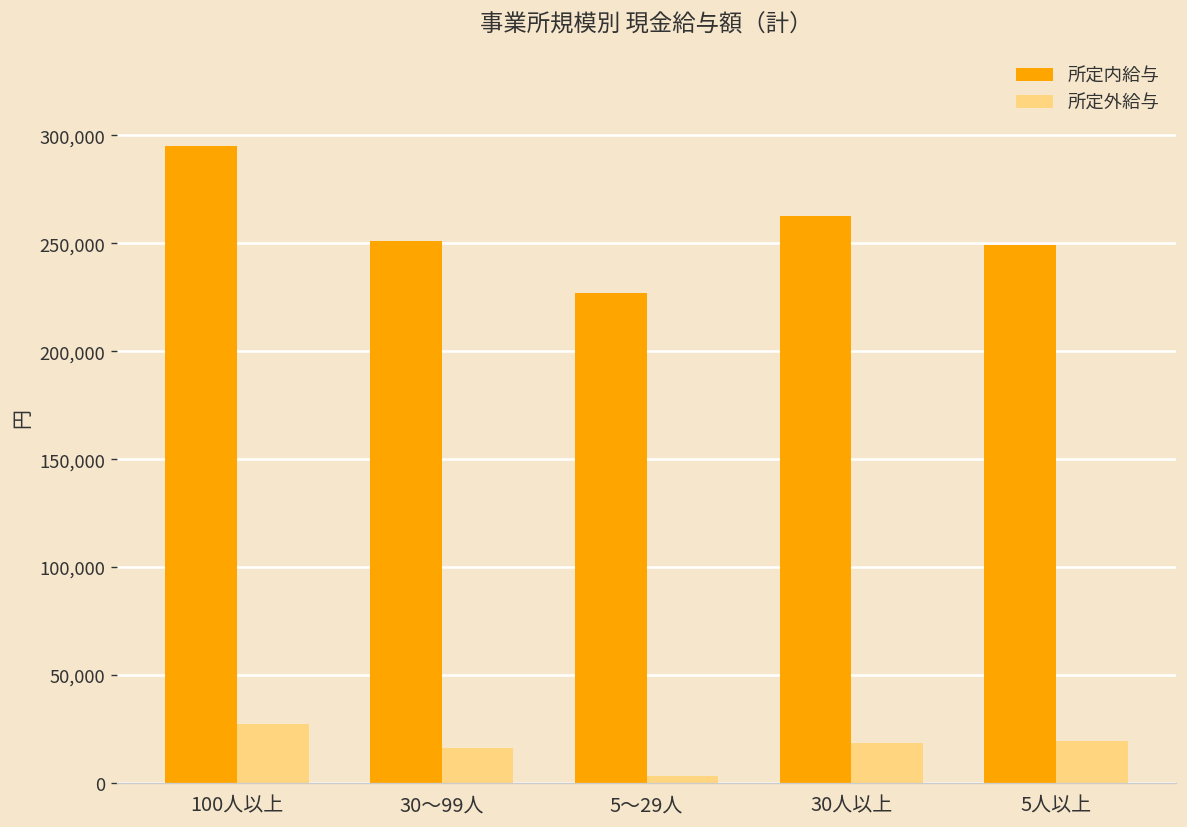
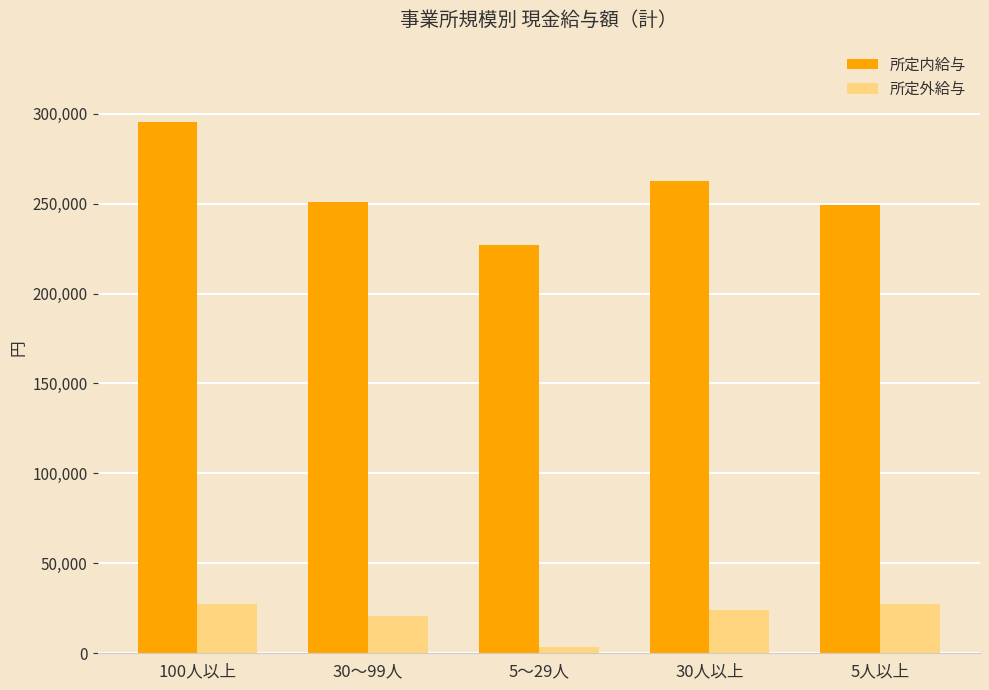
所定外給与, 30～99人: 16,000 -> 21,000
所定外給与, 30人以上: 18,000 -> 24,000
所定外給与, 5人以上: 19,000 -> 28,000
